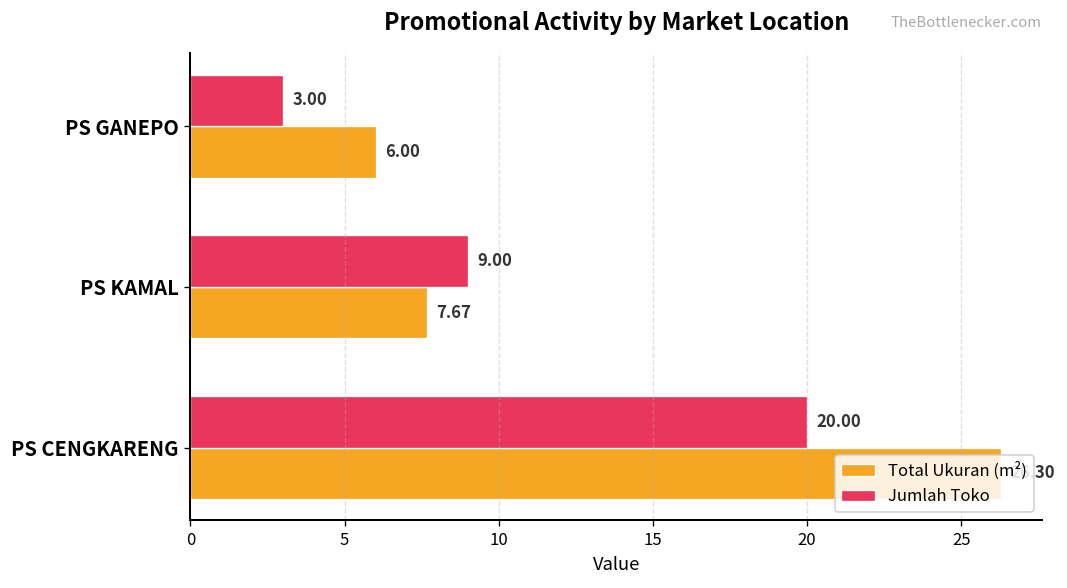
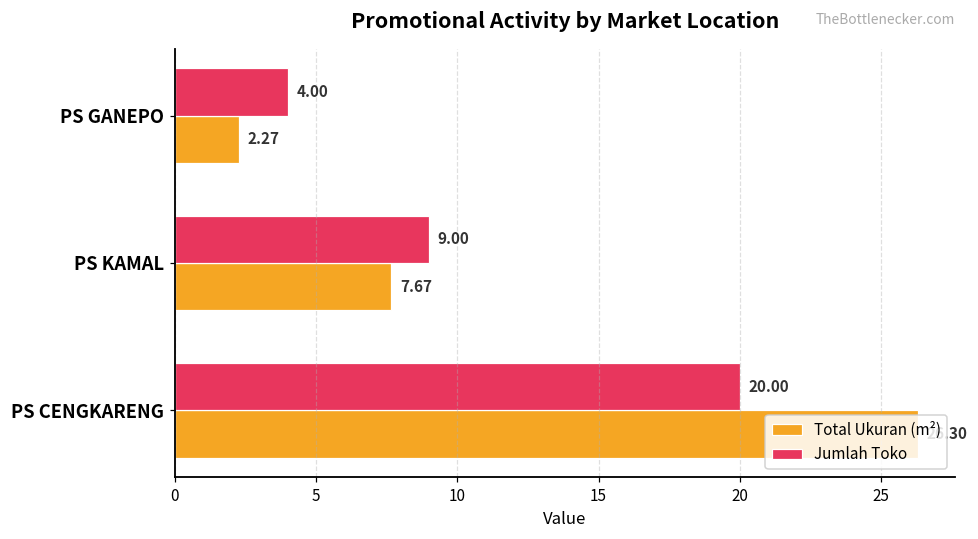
Jumlah Toko, PS GANEPO: 3.00 -> 4.00
Total Ukuran (m²), PS GANEPO: 6.00 -> 2.27
